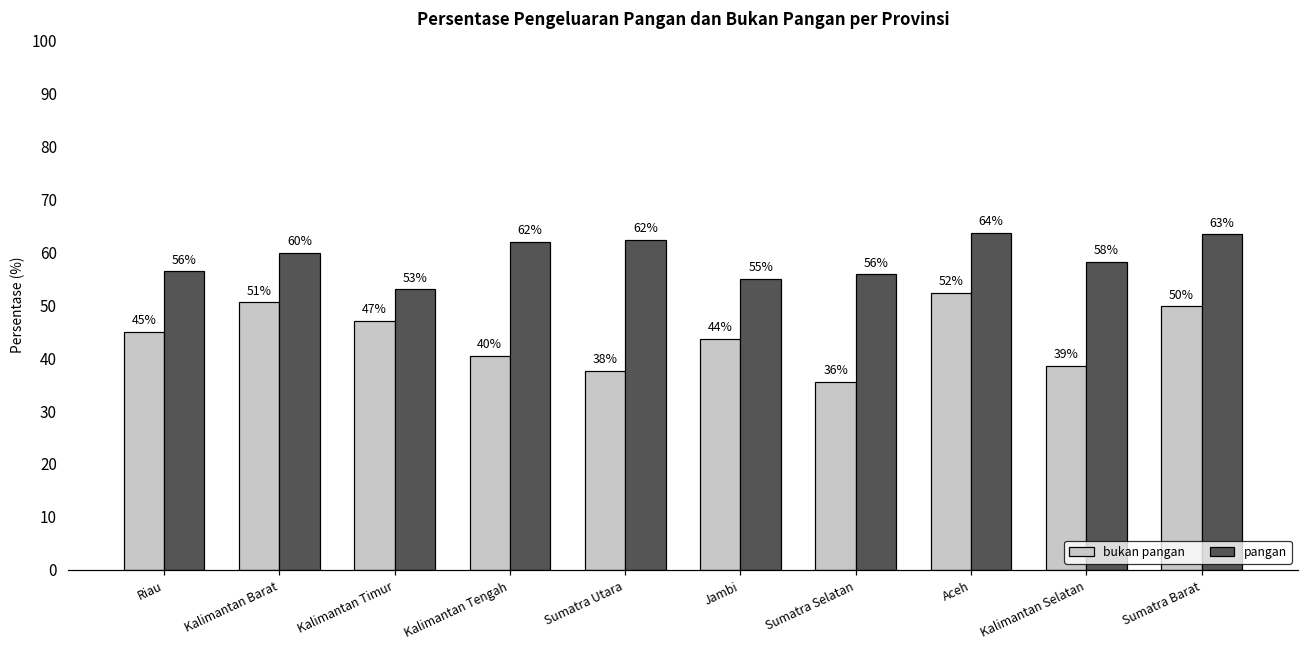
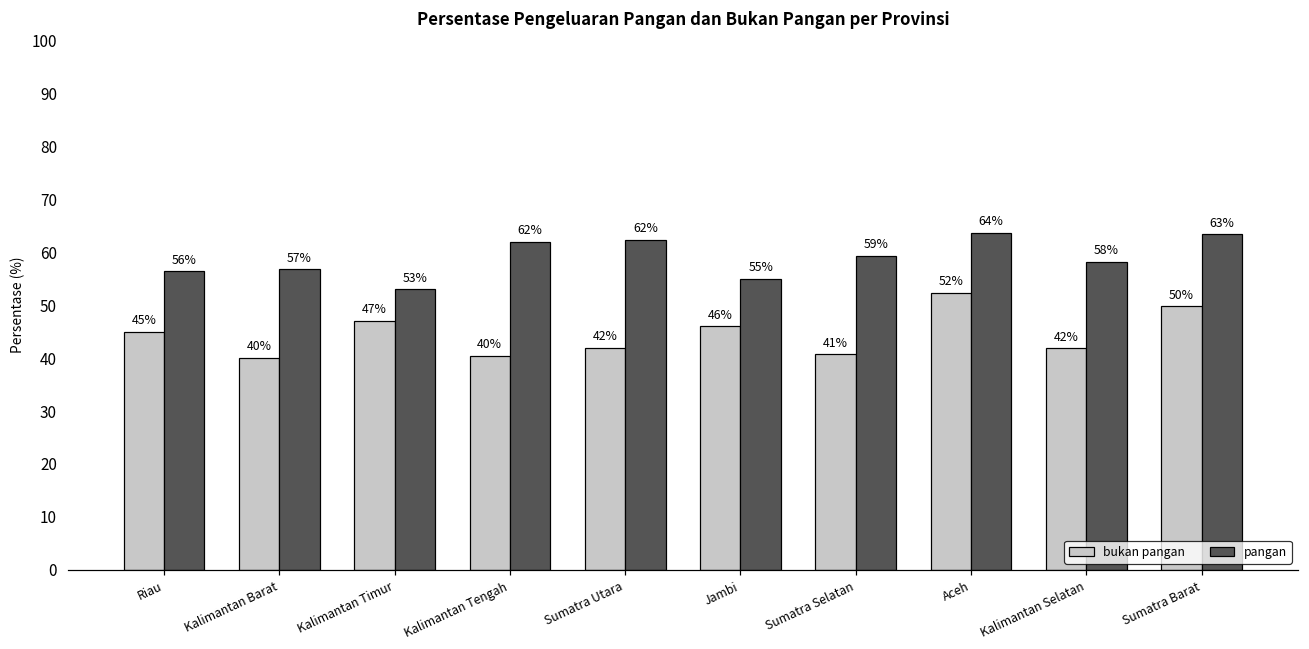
bukan pangan, Kalimantan Barat: 51% -> 40%
pangan, Kalimantan Barat: 60% -> 57%
bukan pangan, Sumatra Utara: 38% -> 42%
bukan pangan, Jambi: 44% -> 46%
bukan pangan, Sumatra Selatan: 36% -> 41%
pangan, Sumatra Selatan: 56% -> 59%
bukan pangan, Kalimantan Selatan: 39% -> 42%
